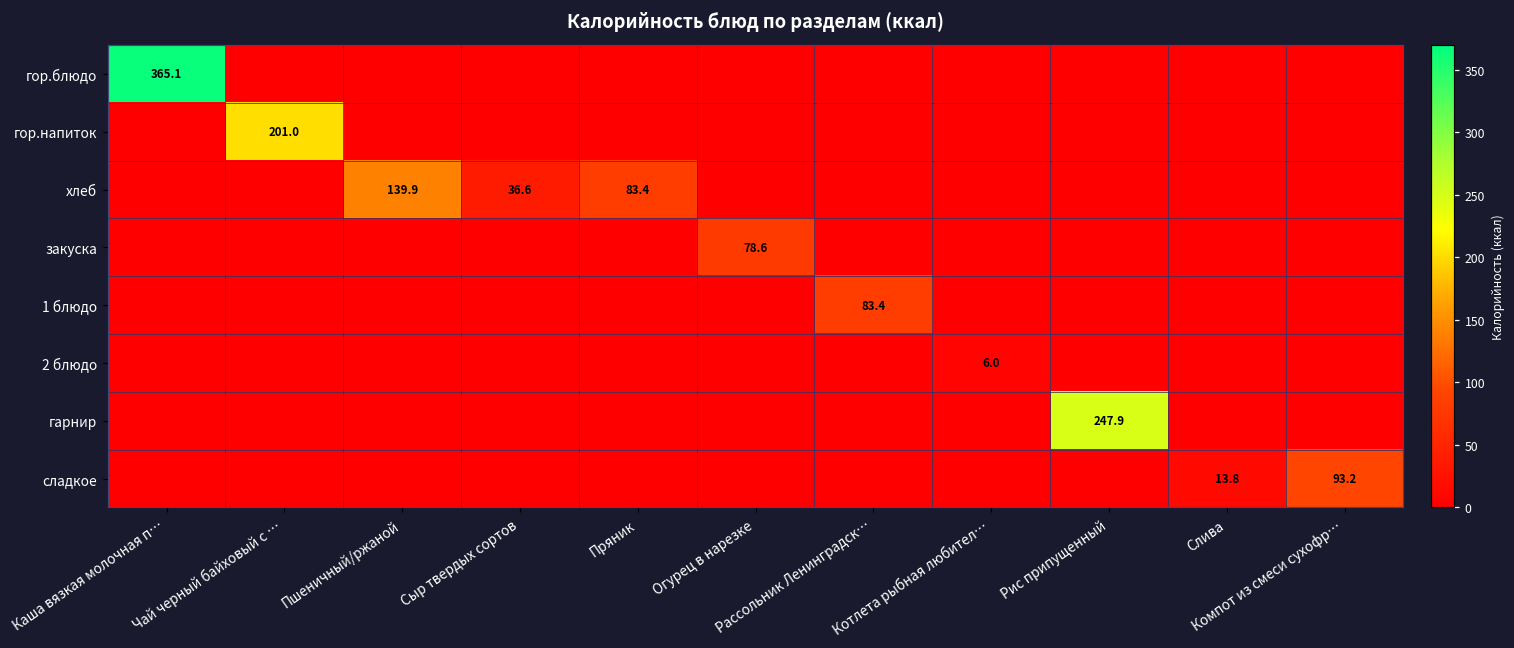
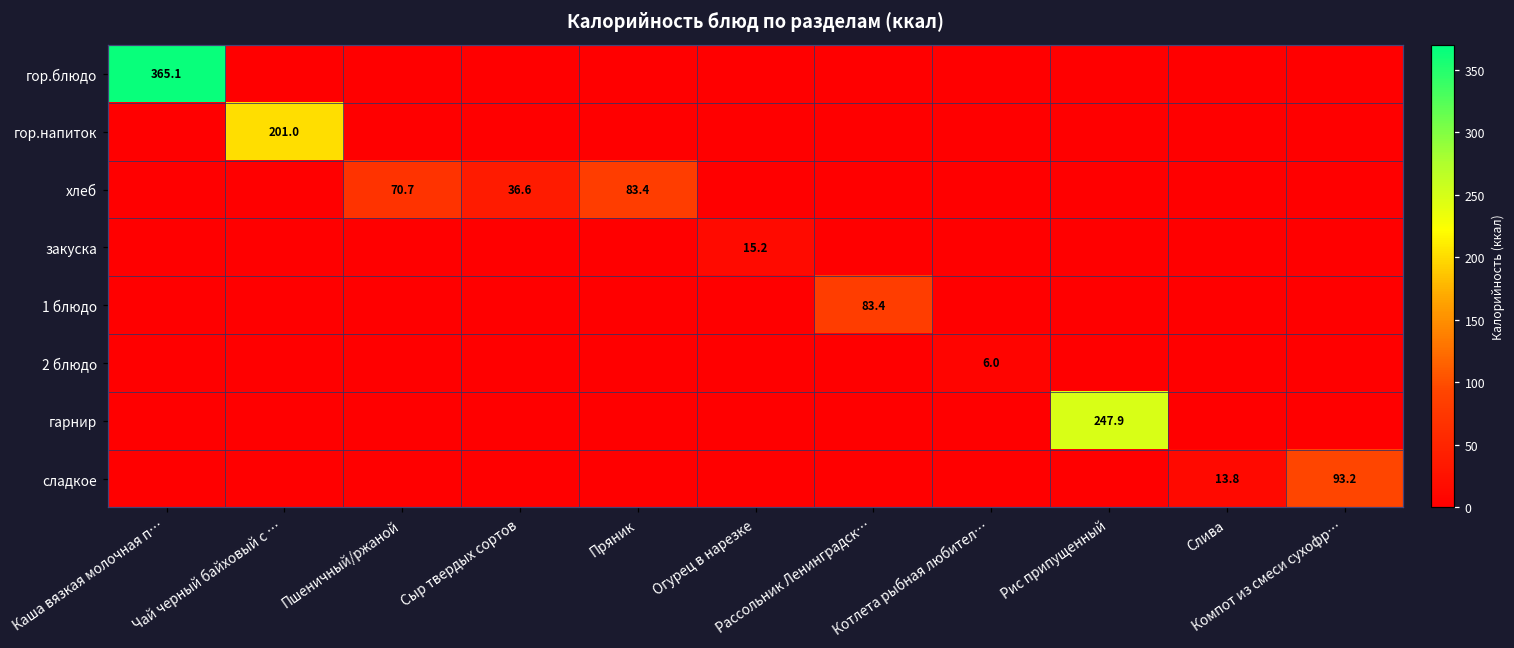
хлеб, Пшеничный/ржаной: 139.9 -> 70.7
закуска, Огурец в нарезке: 78.6 -> 15.2
